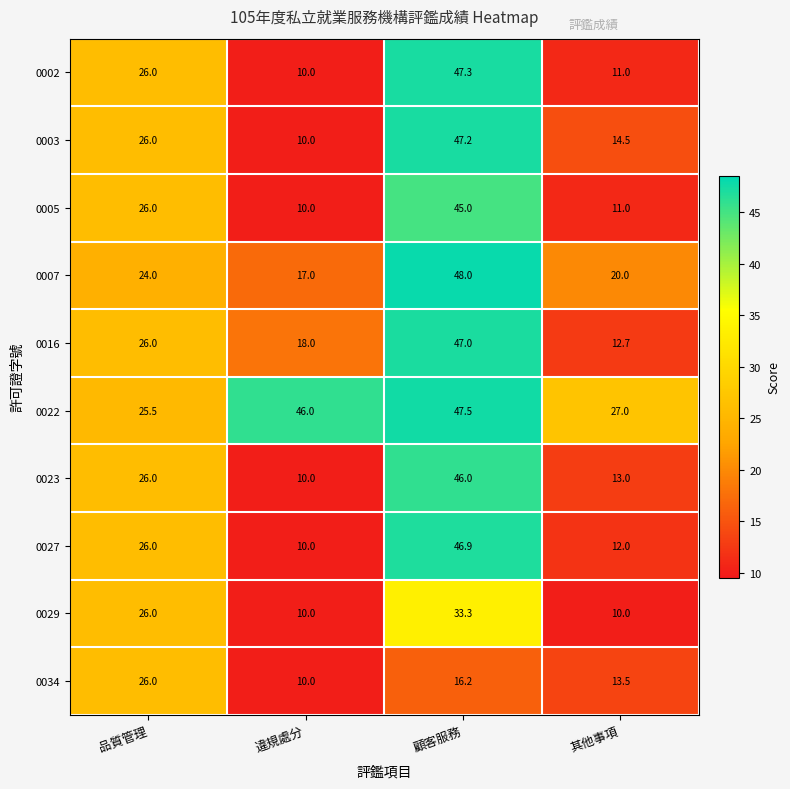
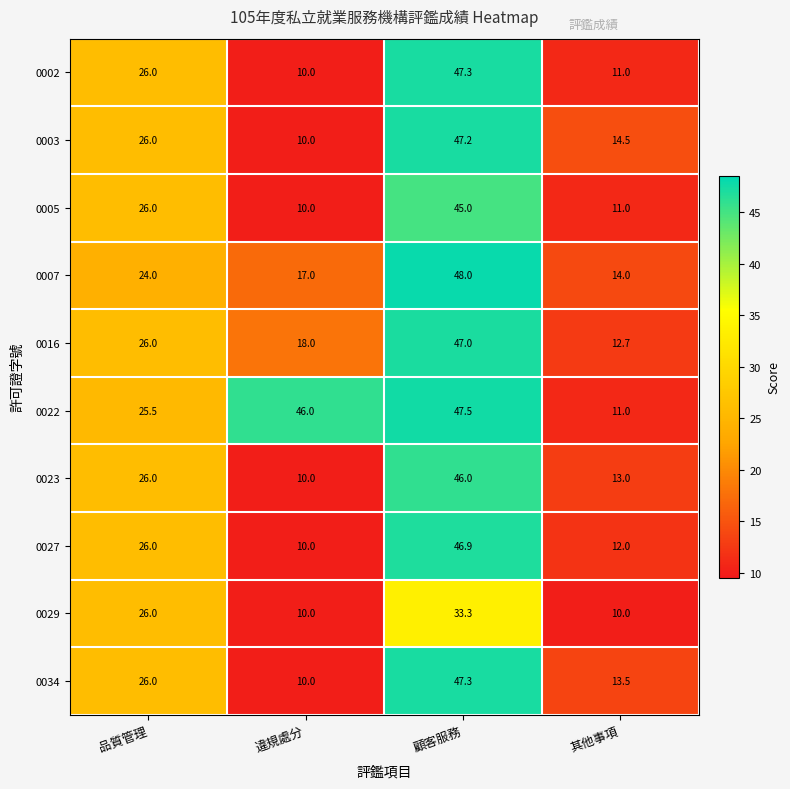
0007, 其他事項: 20.0 -> 14.0
0022, 其他事項: 27.0 -> 11.0
0034, 顧客服務: 16.2 -> 47.3
